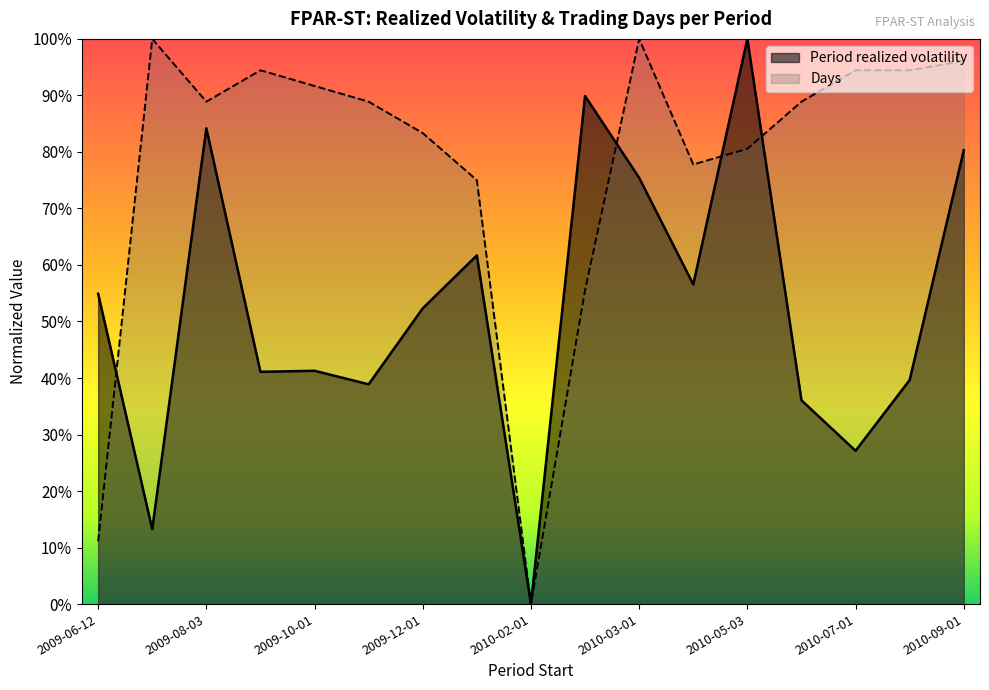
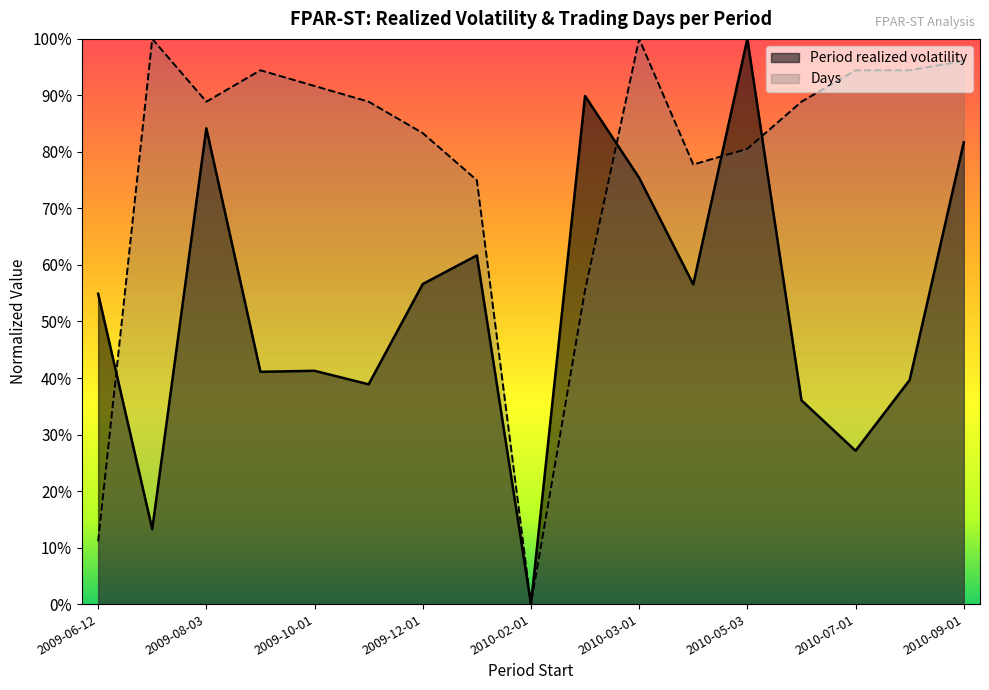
Period realized volatility, 2009-12-01: 52% -> 57%
Period realized volatility, 2010-09-01: 80% -> 82%
